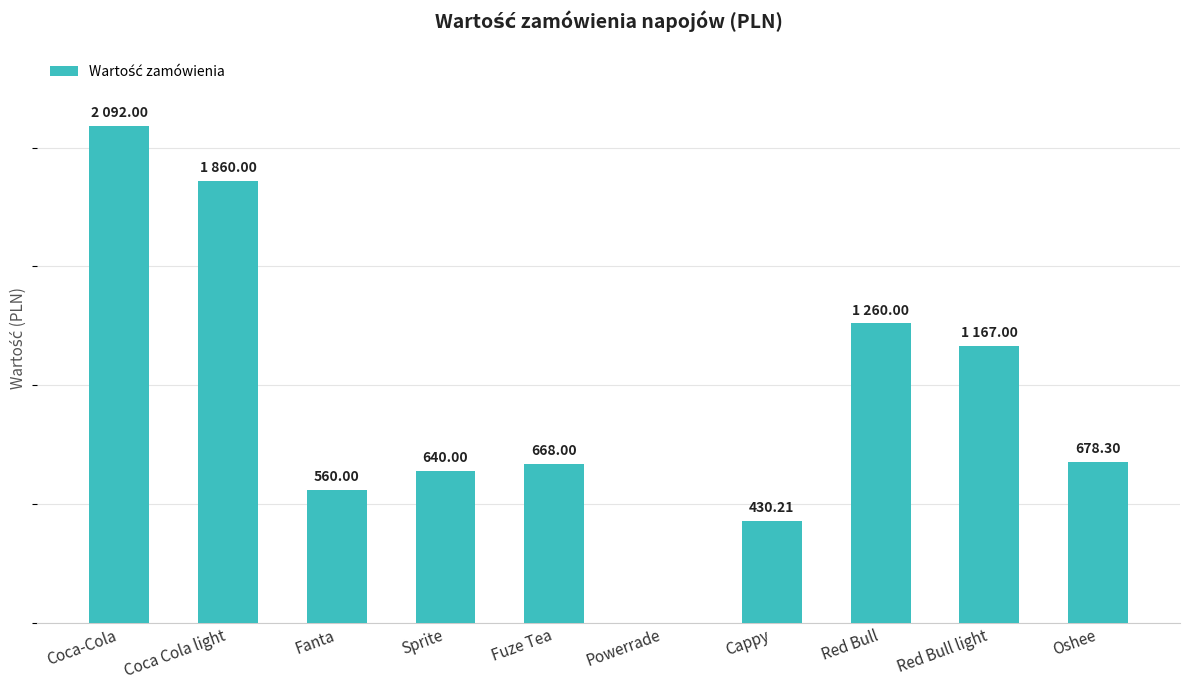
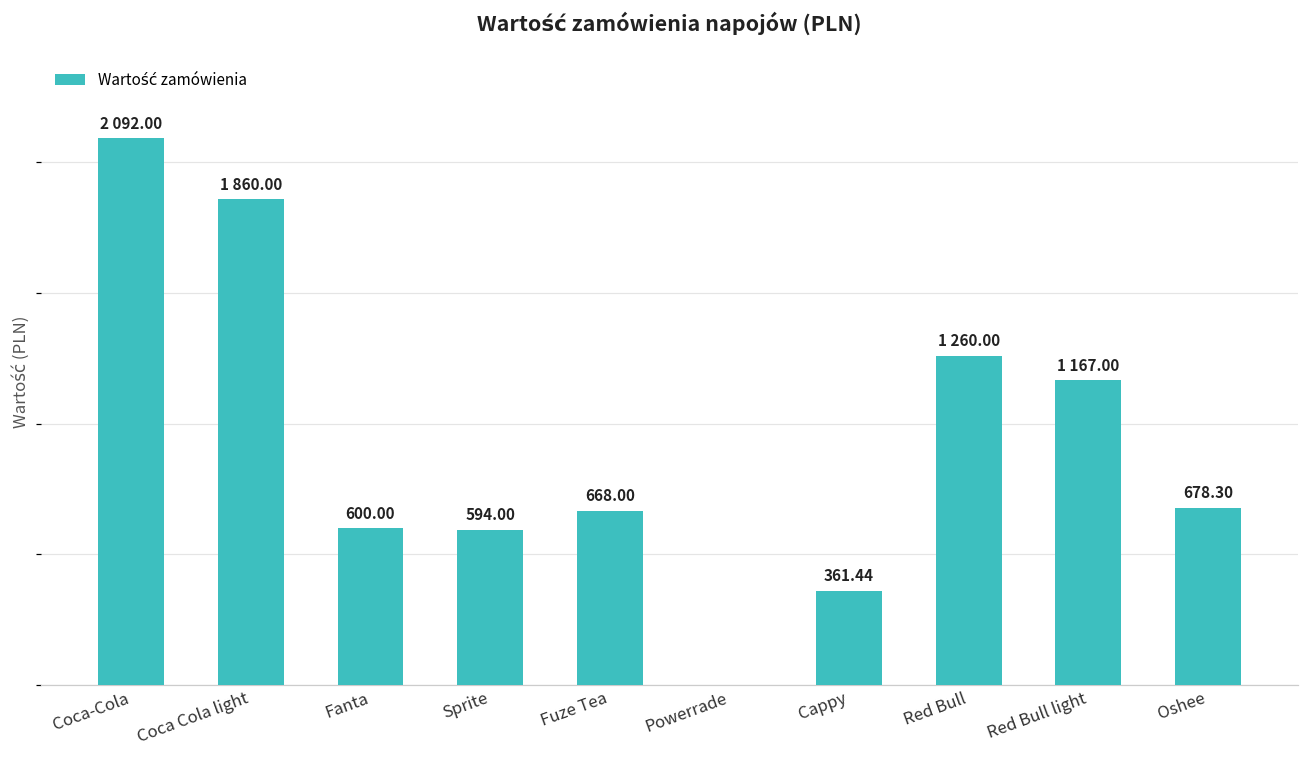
Fanta: 560.00 -> 600.00
Sprite: 640.00 -> 594.00
Cappy: 430.21 -> 361.44
